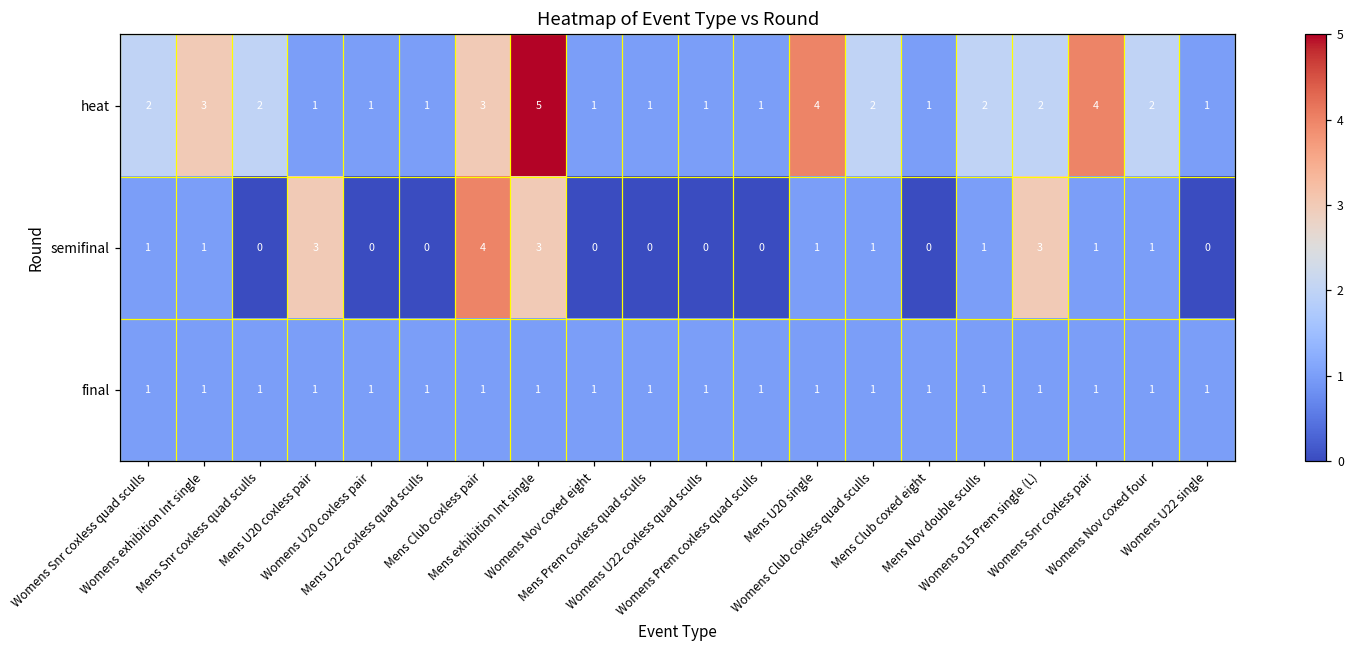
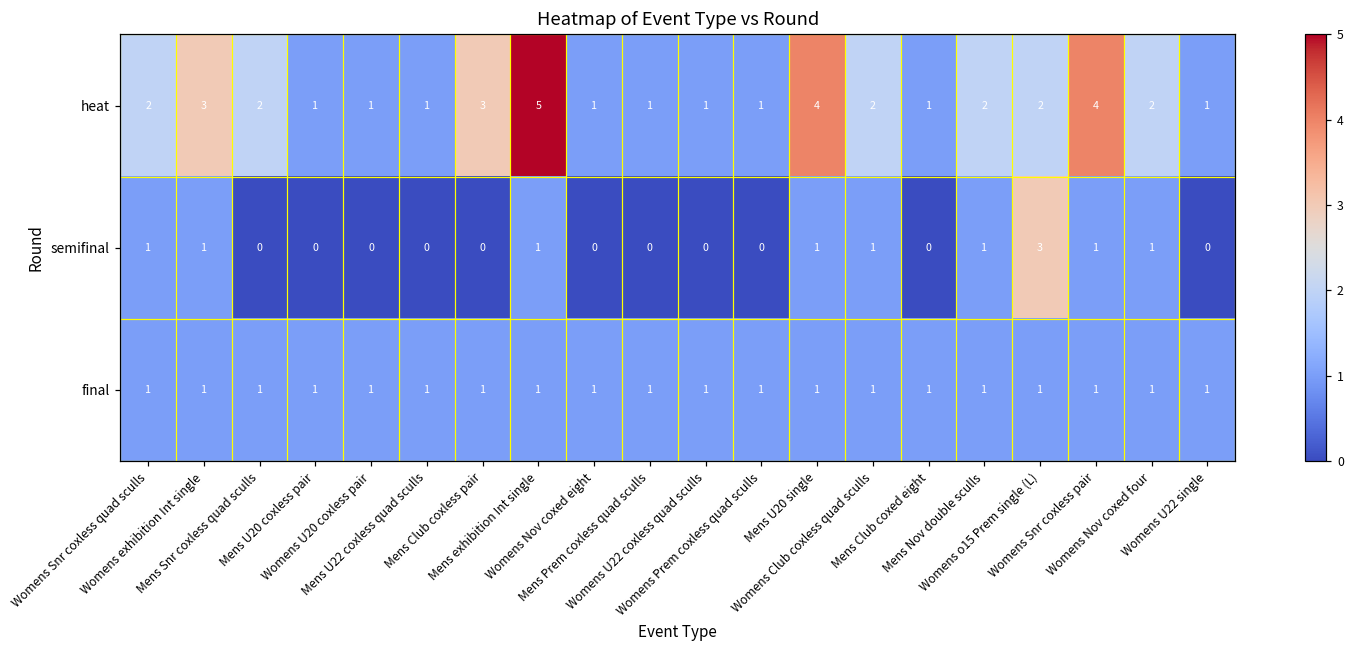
semifinal, Mens U20 coxless pair: 3 -> 0
semifinal, Mens Club coxless pair: 4 -> 0
semifinal, Mens exhibition Int single: 3 -> 1
